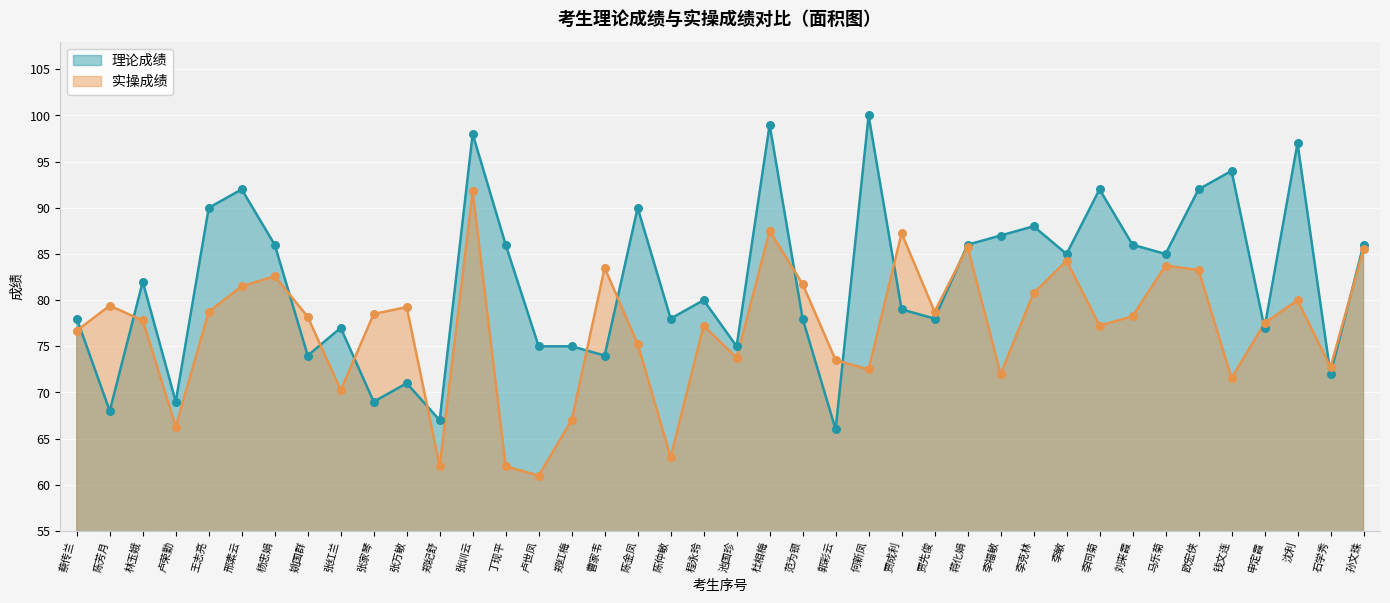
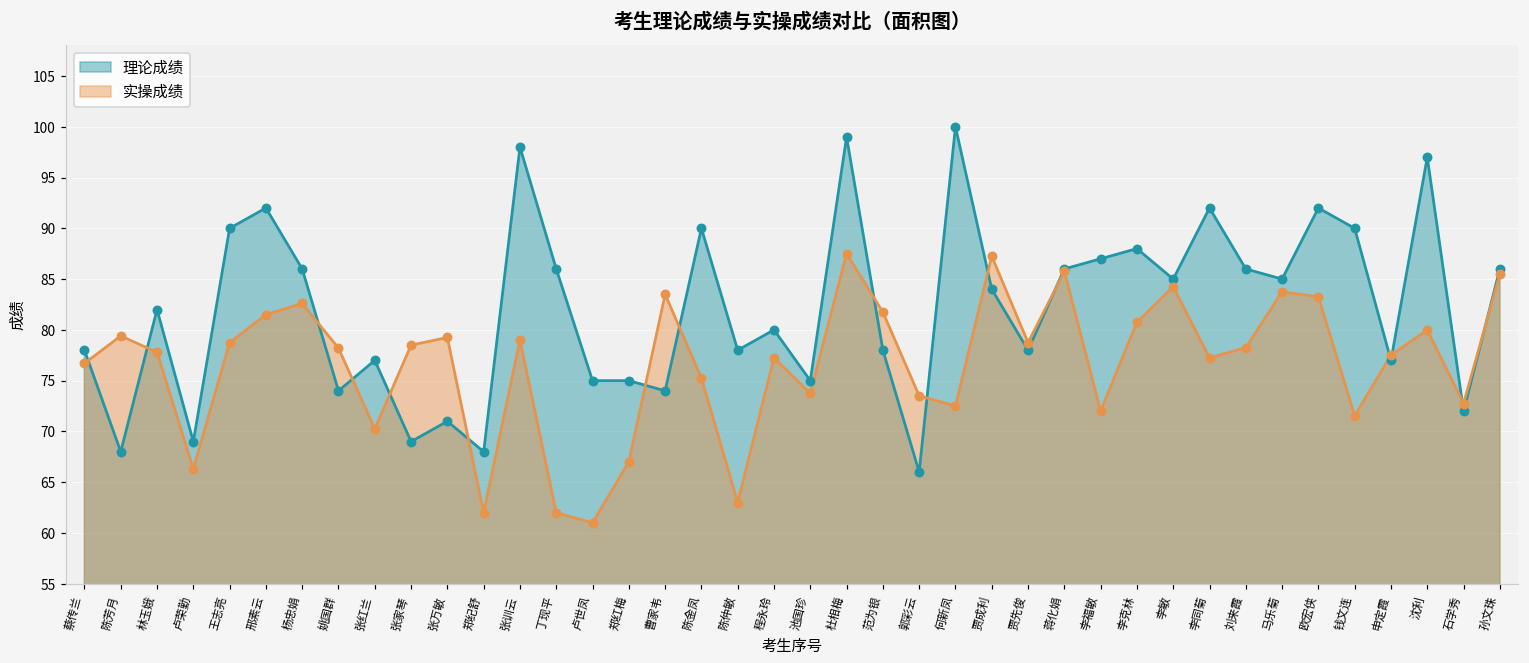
理论成绩, 郑纪舒: 67 -> 68
实操成绩, 张训云: 92 -> 79
理论成绩, 贾成利: 79 -> 84
理论成绩, 钱文连: 94 -> 90
